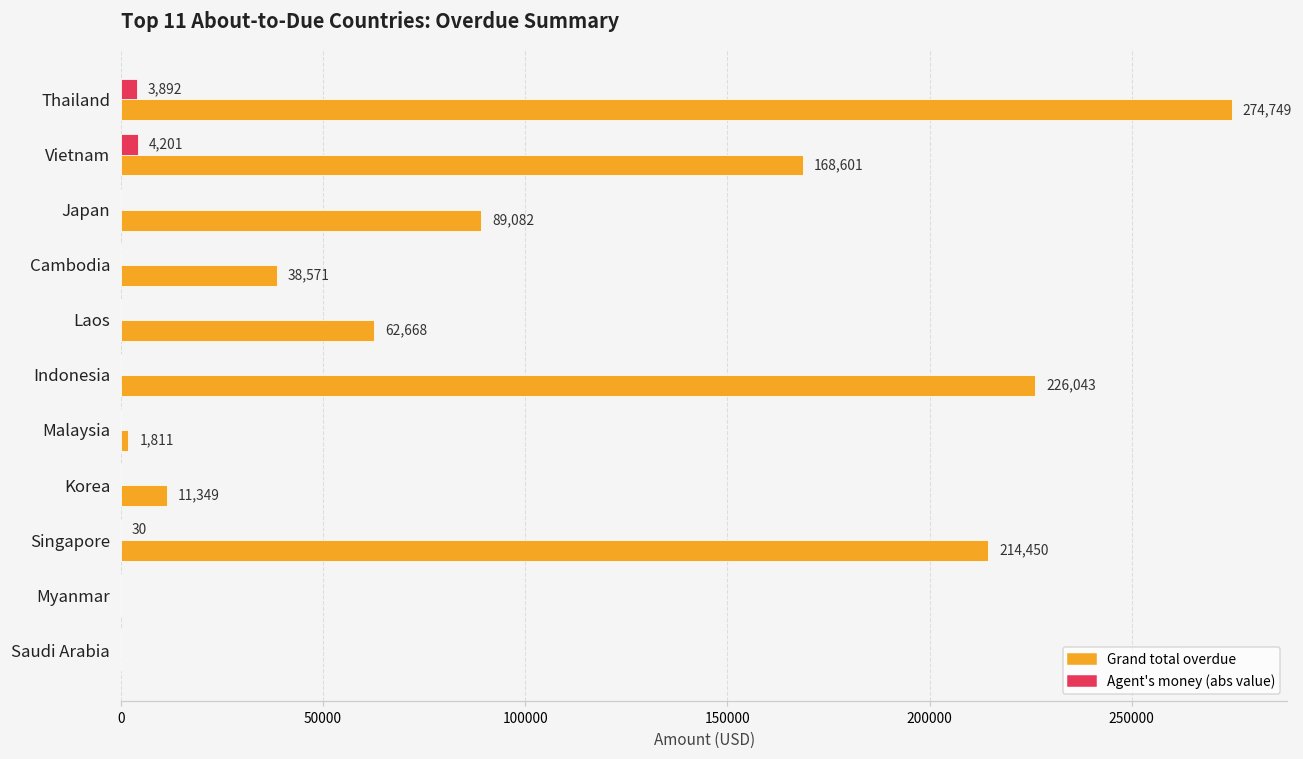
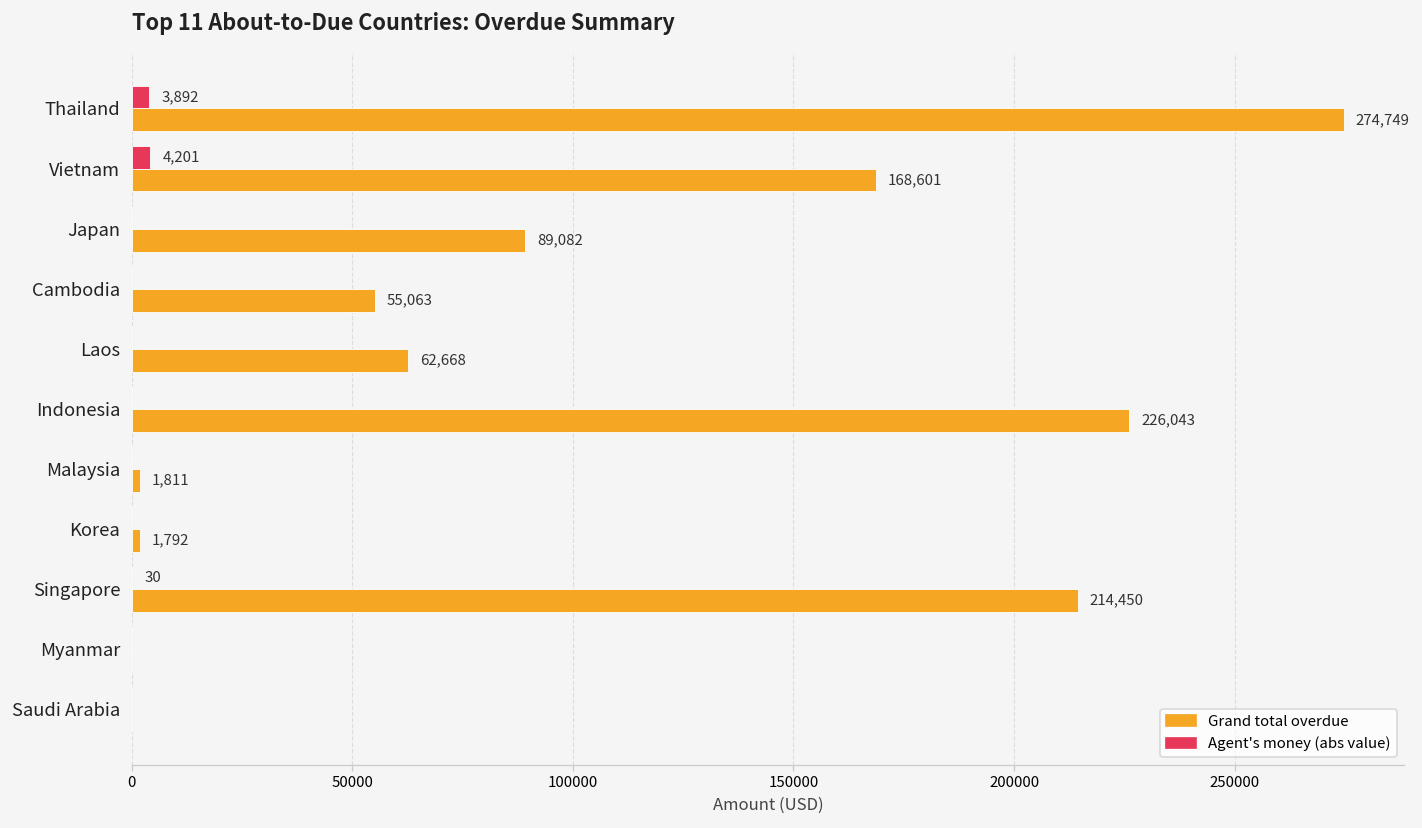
Grand total overdue, Cambodia: 38,571 -> 55,063
Grand total overdue, Korea: 11,349 -> 1,792
